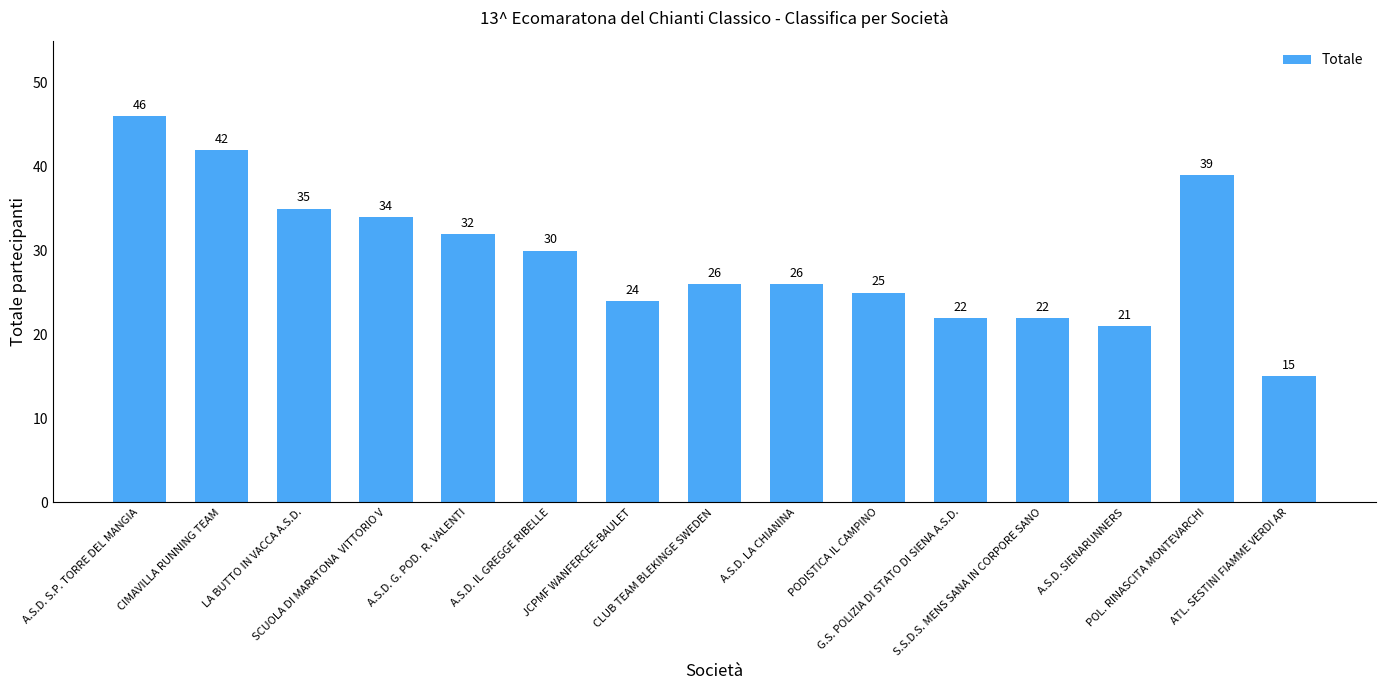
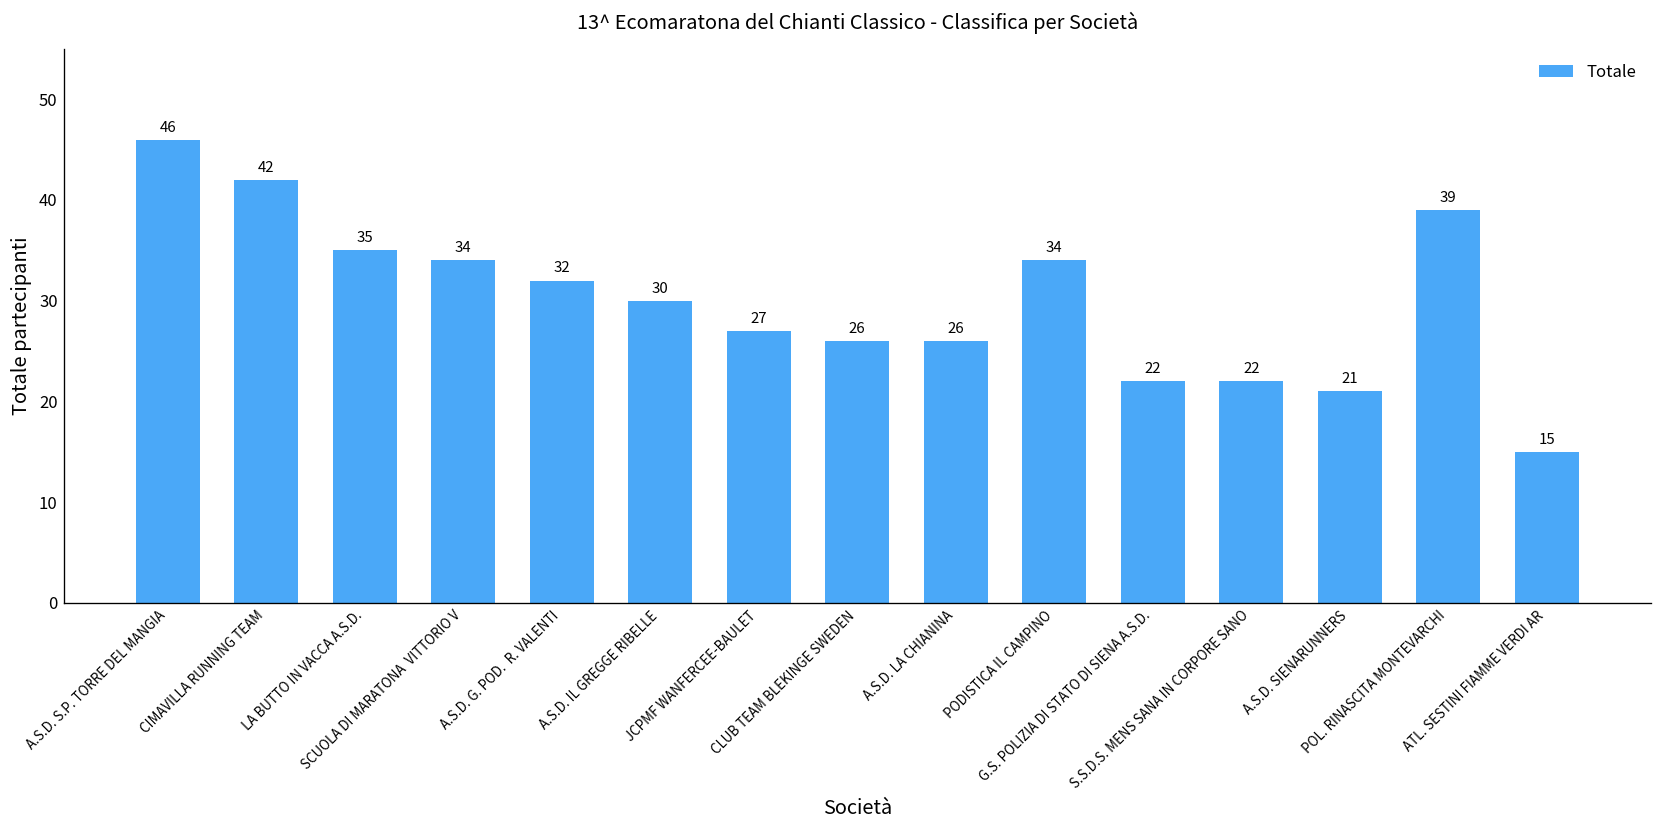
JCPMF WANFERCEE-BAULET: 24 -> 27
PODISTICA IL CAMPINO: 25 -> 34
